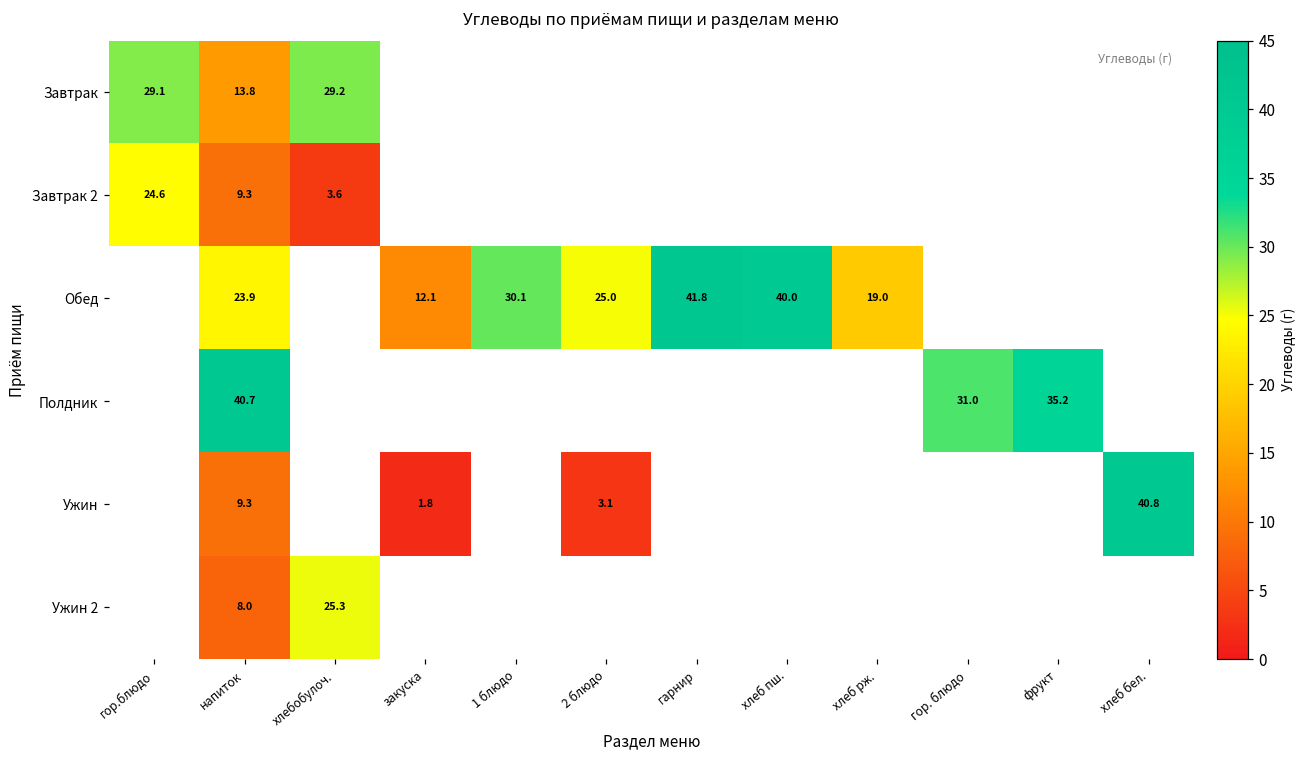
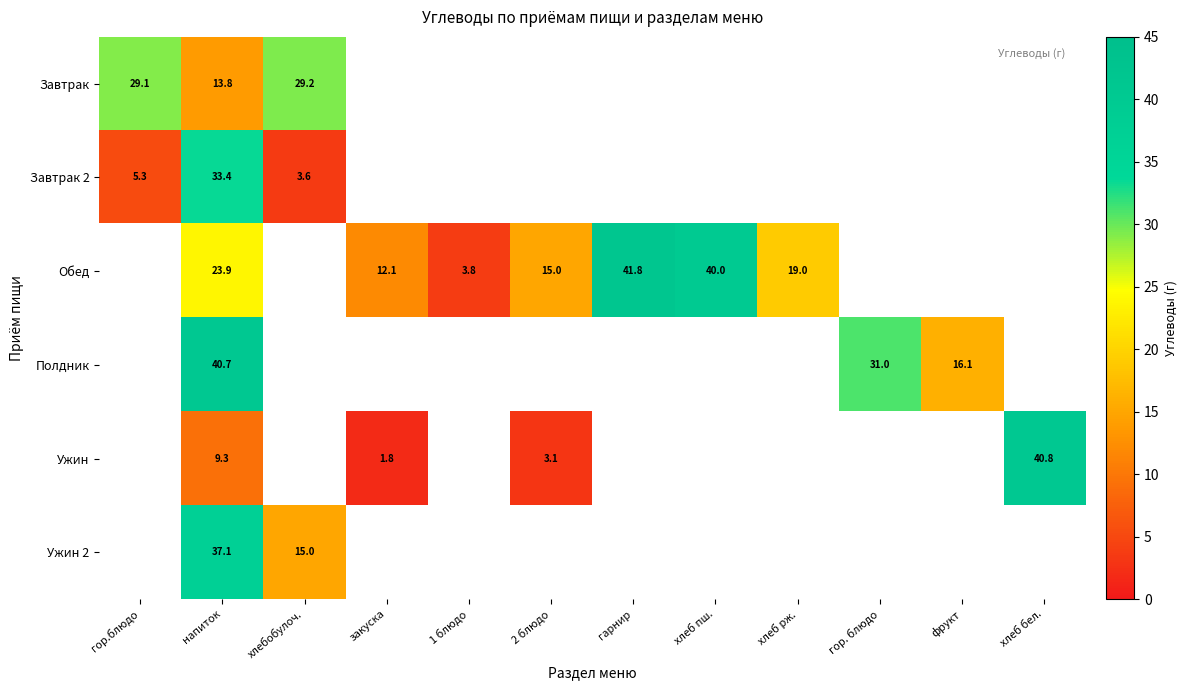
Завтрак 2, гор.блюдо: 24.6 -> 5.3
Завтрак 2, напиток: 9.3 -> 33.4
Обед, 1 блюдо: 30.1 -> 3.8
Обед, 2 блюдо: 25.0 -> 15.0
Полдник, фрукт: 35.2 -> 16.1
Ужин 2, напиток: 8.0 -> 37.1
Ужин 2, хлебобулоч.: 25.3 -> 15.0
